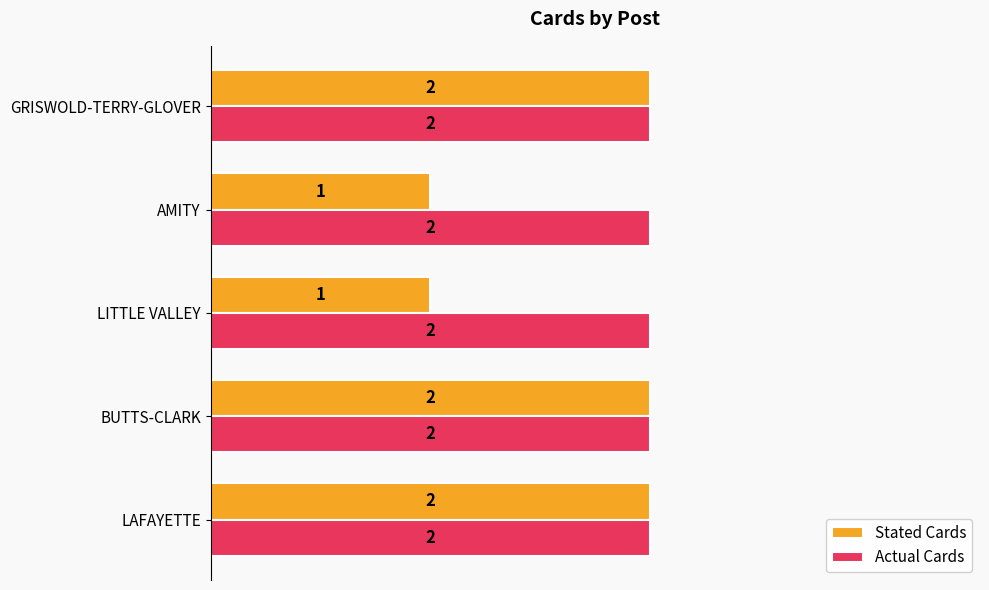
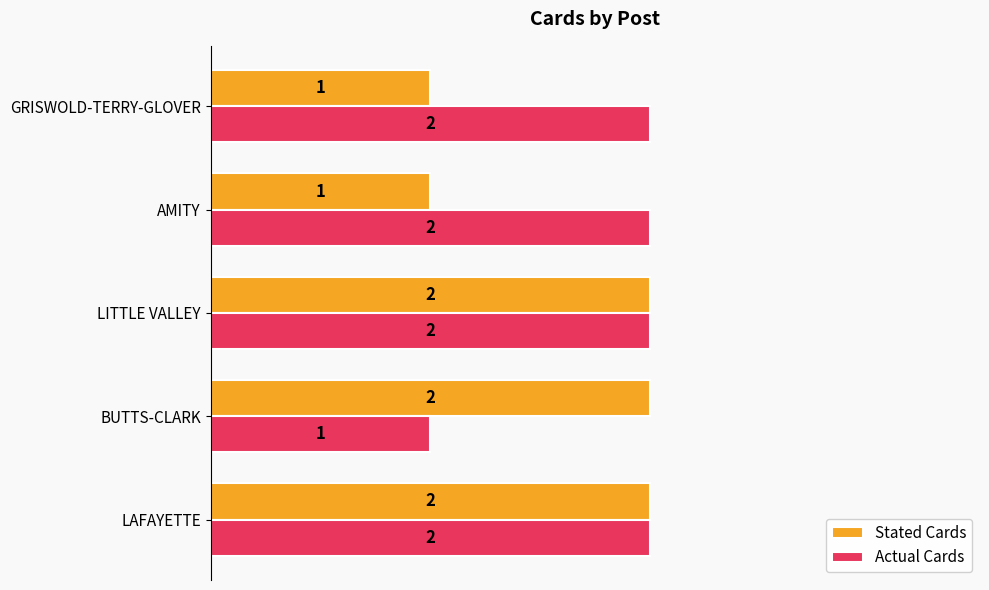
Stated Cards, GRISWOLD-TERRY-GLOVER: 2 -> 1
Stated Cards, LITTLE VALLEY: 1 -> 2
Actual Cards, BUTTS-CLARK: 2 -> 1
